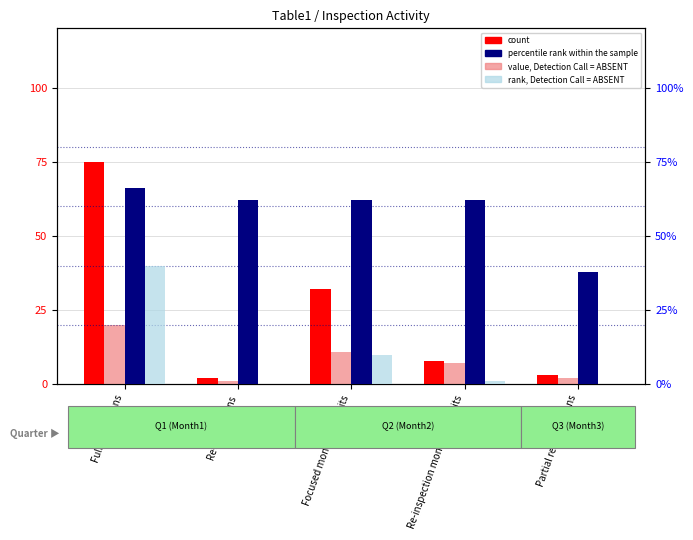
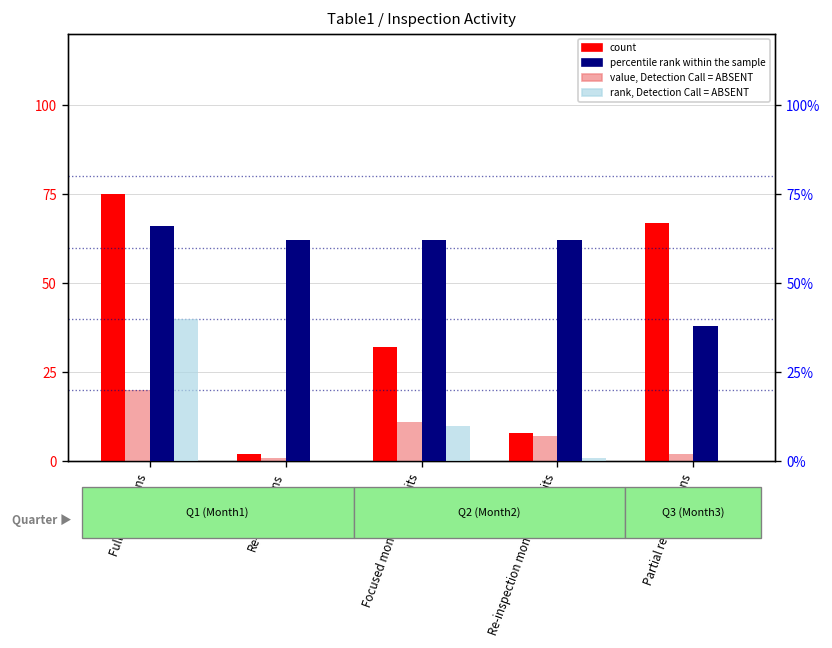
count, Partial re-inspections: 3 -> 67
